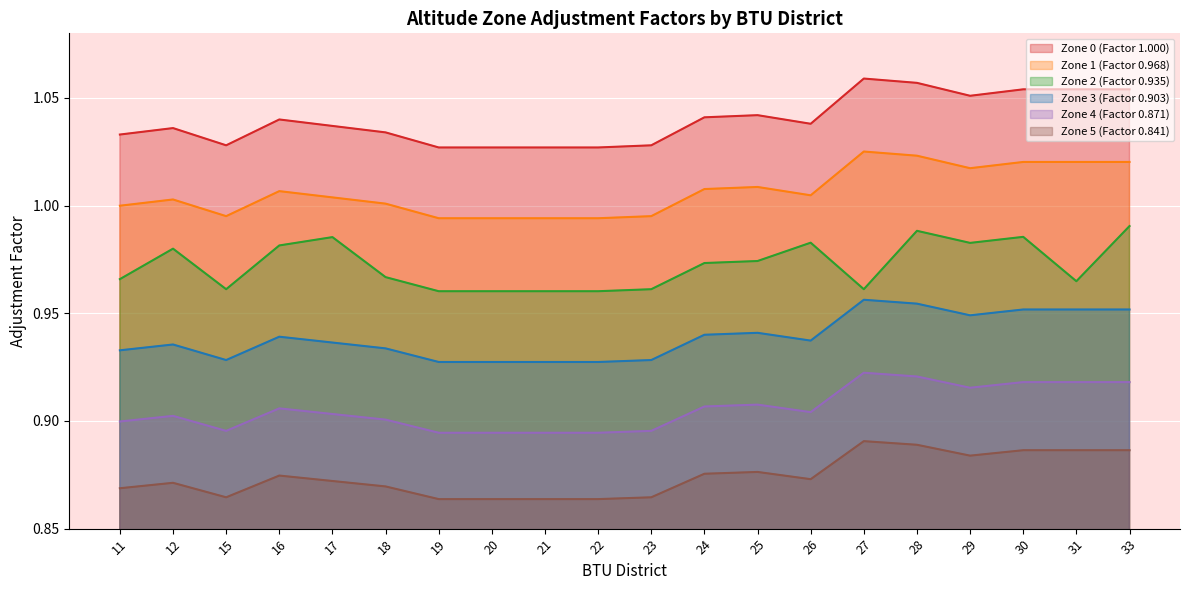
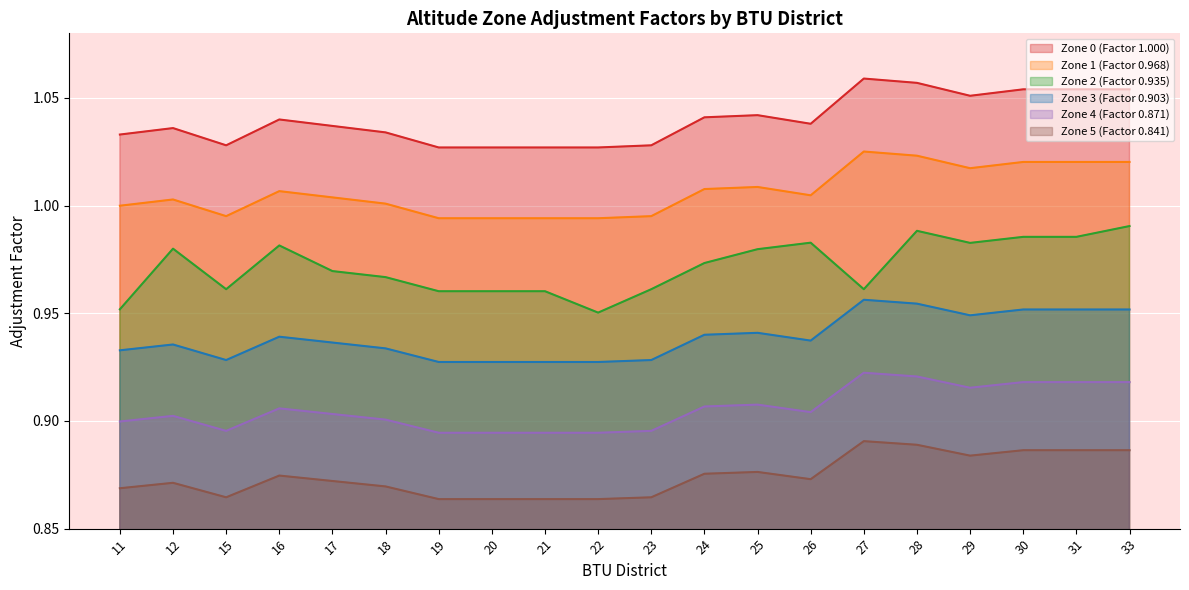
Zone 2 (Factor 0.935), 11: 0.966 -> 0.952
Zone 2 (Factor 0.935), 17: 0.985 -> 0.970
Zone 2 (Factor 0.935), 22: 0.960 -> 0.950
Zone 2 (Factor 0.935), 25: 0.974 -> 0.980
Zone 2 (Factor 0.935), 31: 0.965 -> 0.985
